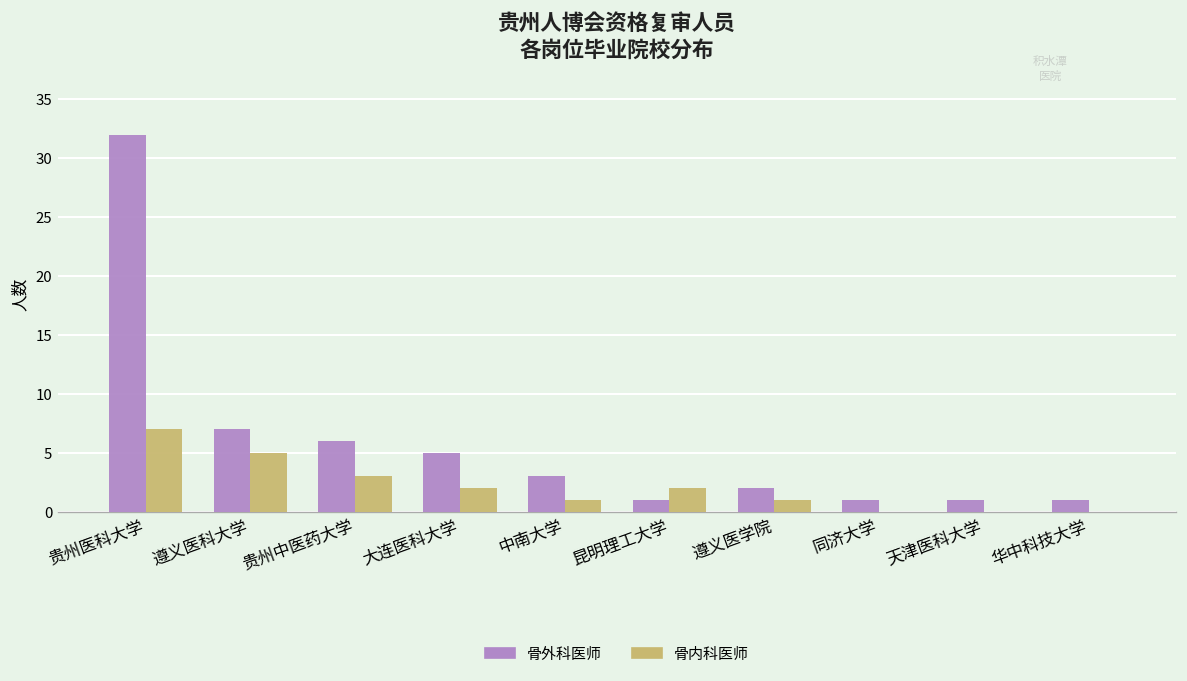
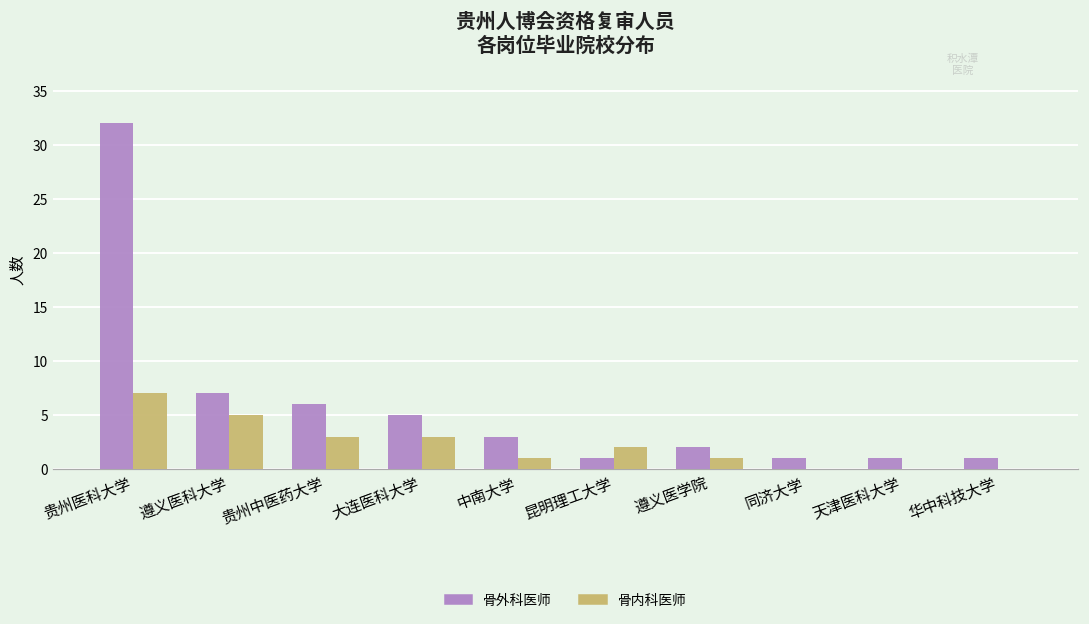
骨内科医师, 大连医科大学: 2 -> 3
